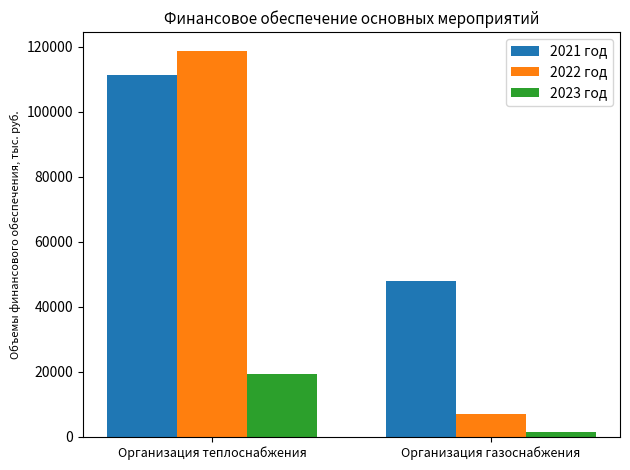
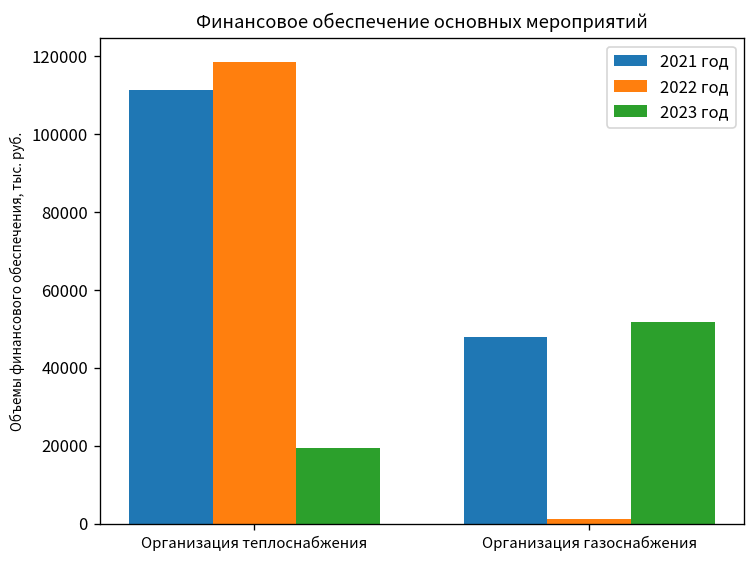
2022 год, Организация газоснабжения: 7000 -> 1000
2023 год, Организация газоснабжения: 1000 -> 52000
